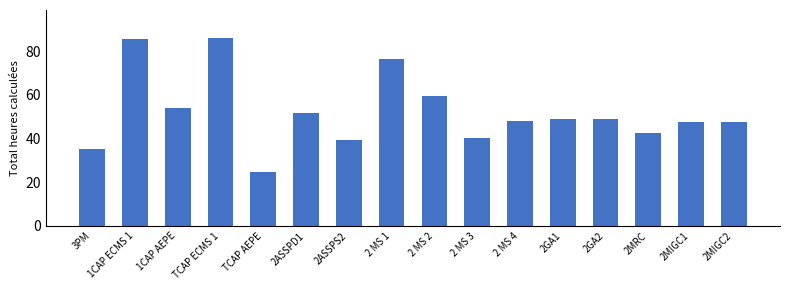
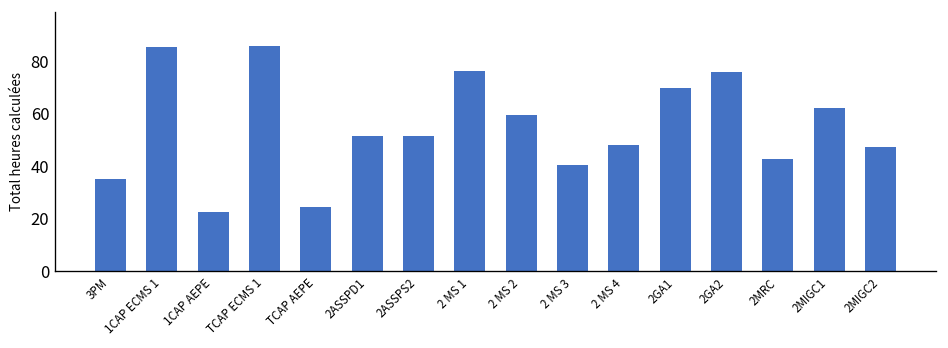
1CAP AEPE: 54 -> 23
2ASSPS2: 39 -> 52
2GA1: 49 -> 70
2GA2: 49 -> 76
2MIGC1: 48 -> 62
